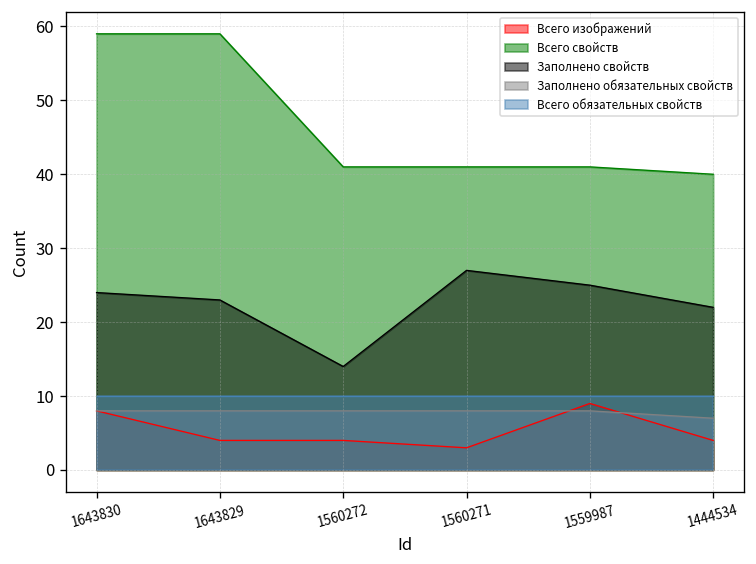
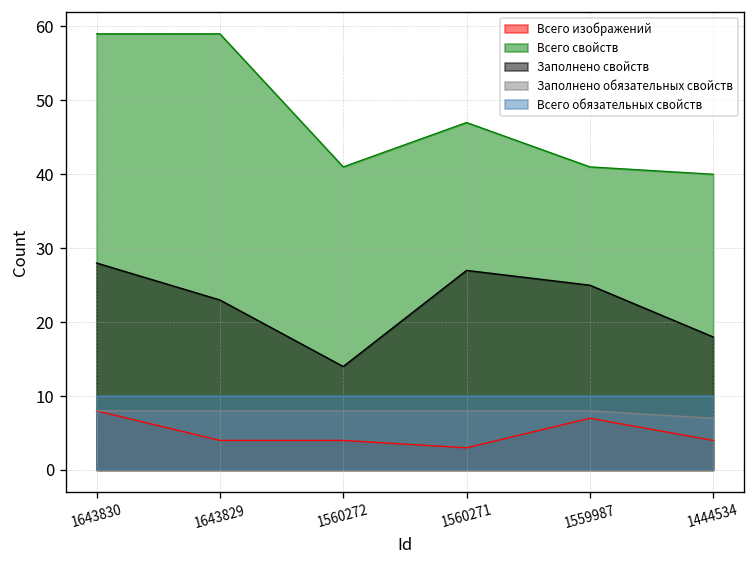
Заполнено свойств, 1643830: 24 -> 28
Всего свойств, 1560271: 41 -> 47
Всего изображений, 1559987: 9 -> 7
Заполнено свойств, 1444534: 22 -> 18
